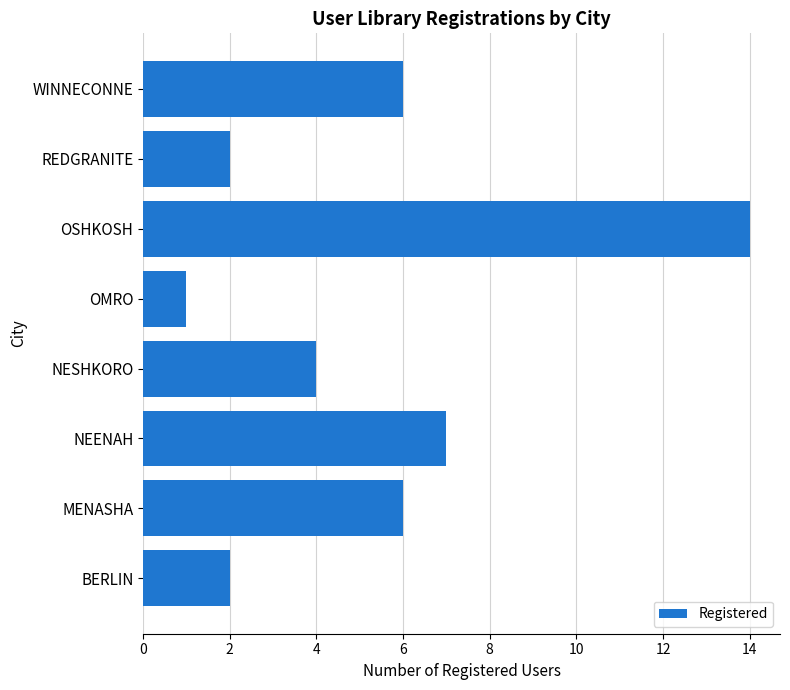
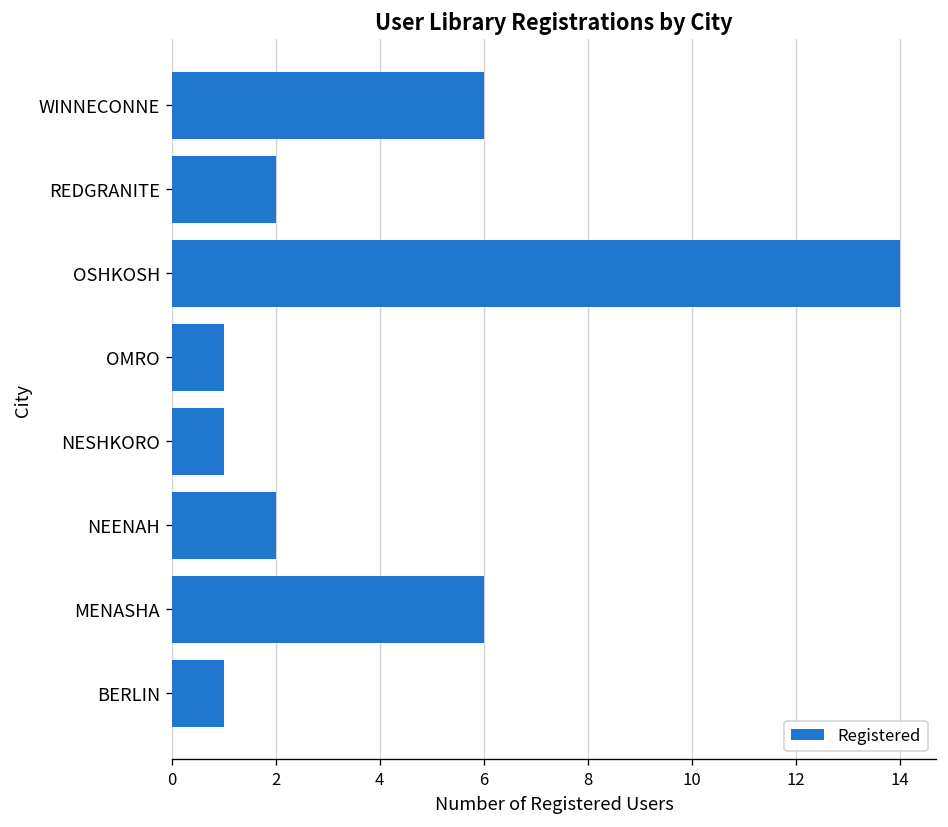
NESHKORO: 4 -> 1
NEENAH: 7 -> 2
BERLIN: 2 -> 1
